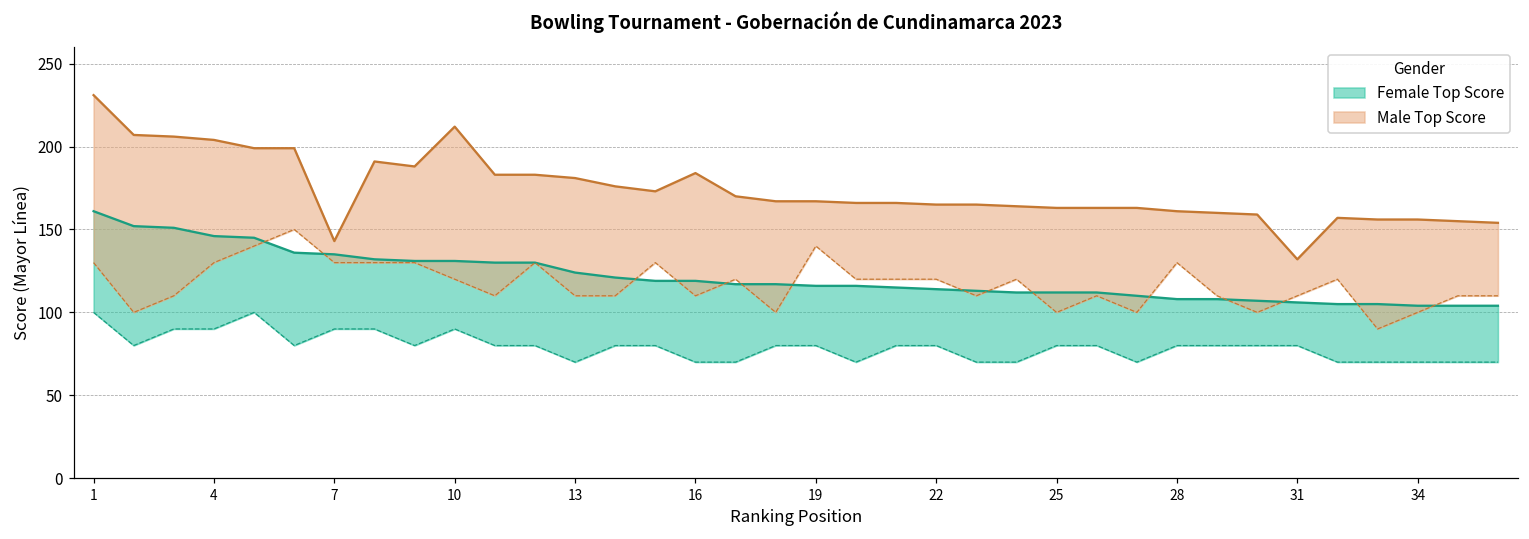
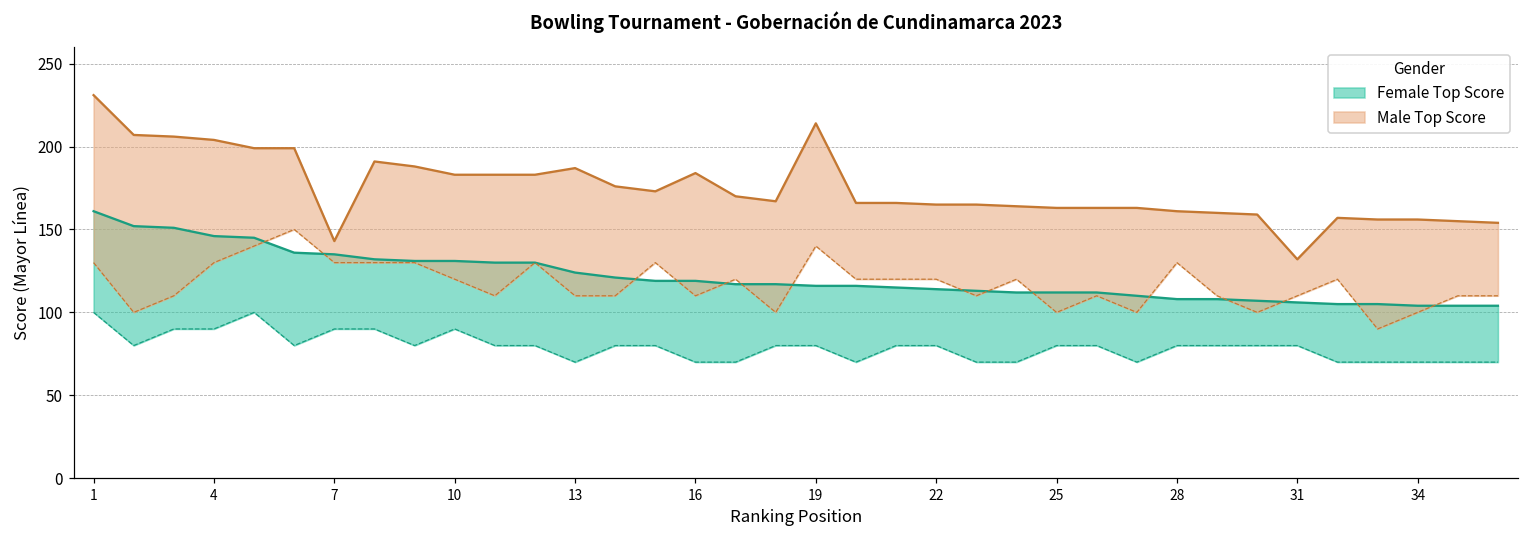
Male Top Score, 10: 212 -> 183
Male Top Score, 13: 181 -> 187
Male Top Score, 19: 167 -> 214
